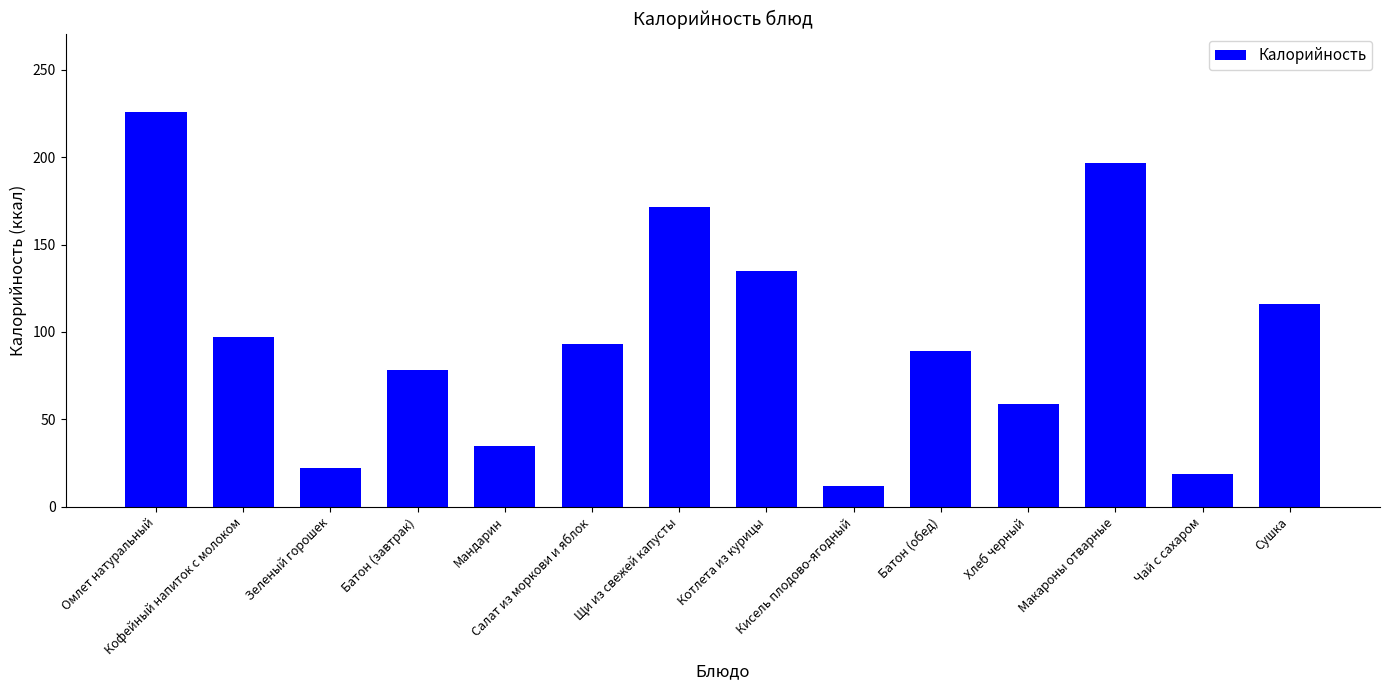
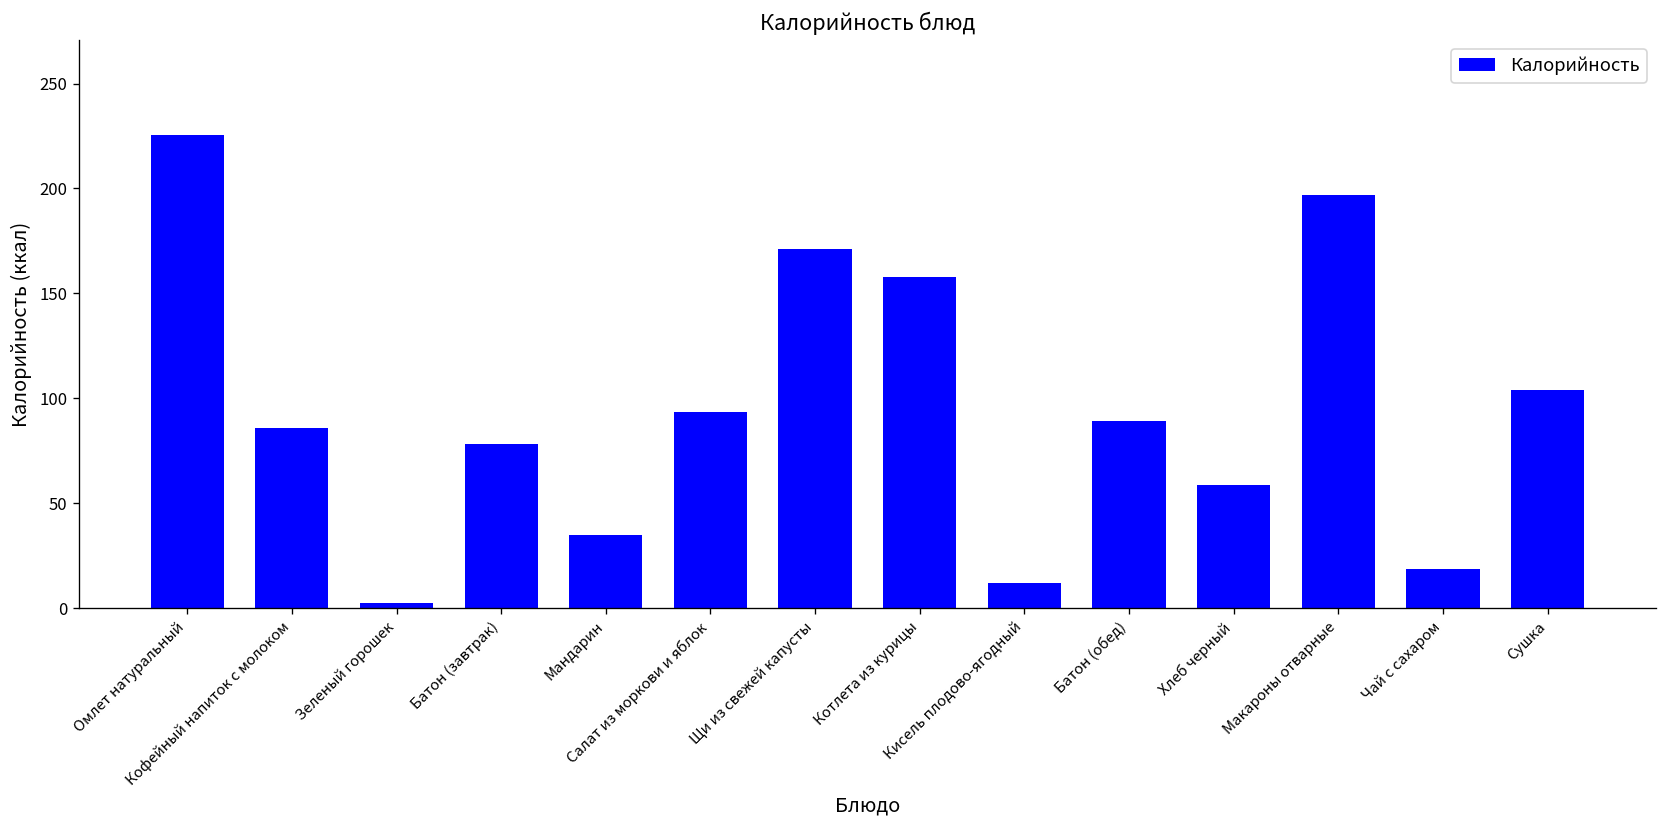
Кофейный напиток с молоком: 97 -> 86
Зеленый горошек: 22 -> 3
Котлета из курицы: 135 -> 158
Сушка: 116 -> 104
